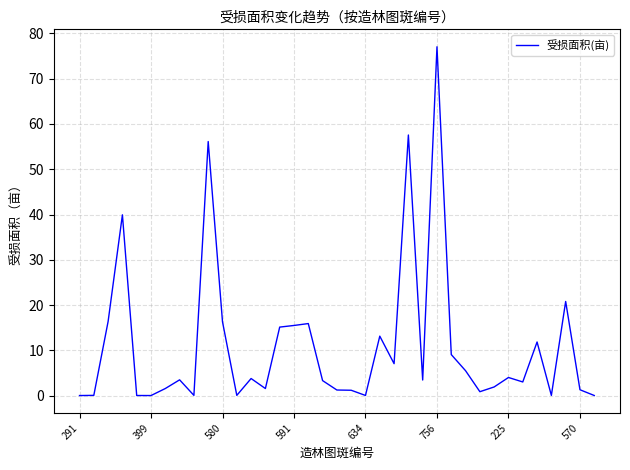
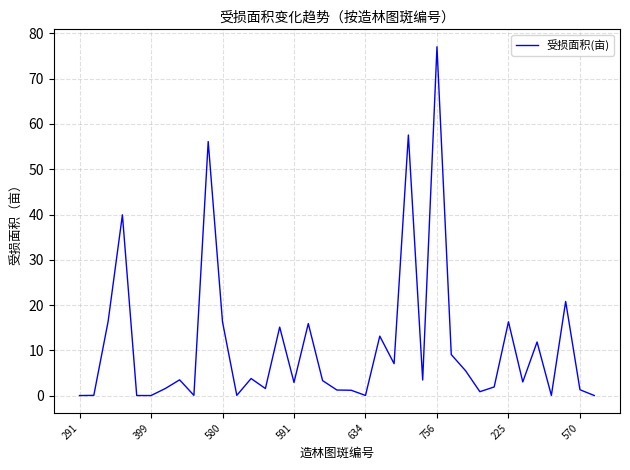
591: 15 -> 3
225: 4 -> 16
